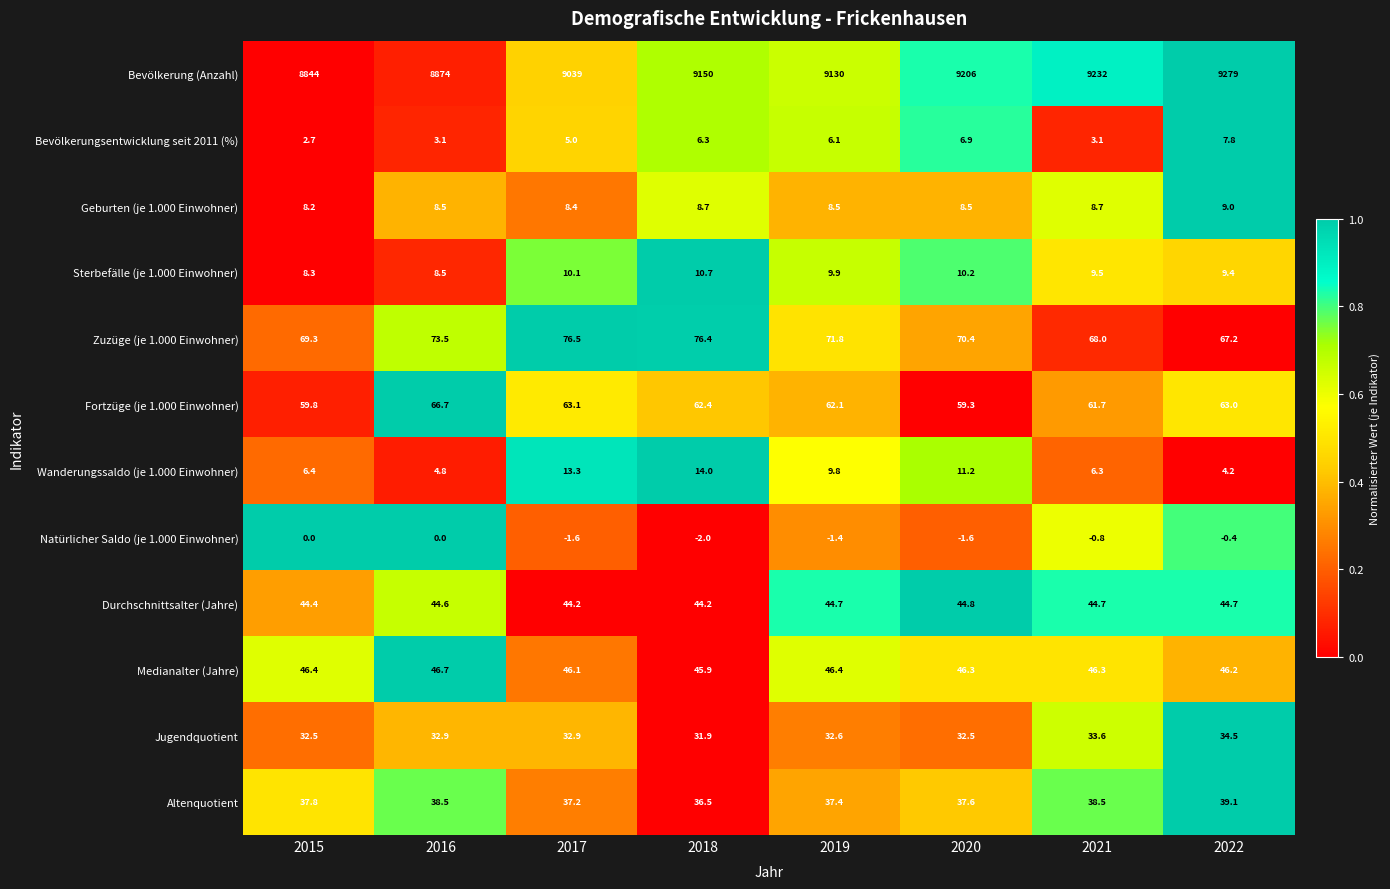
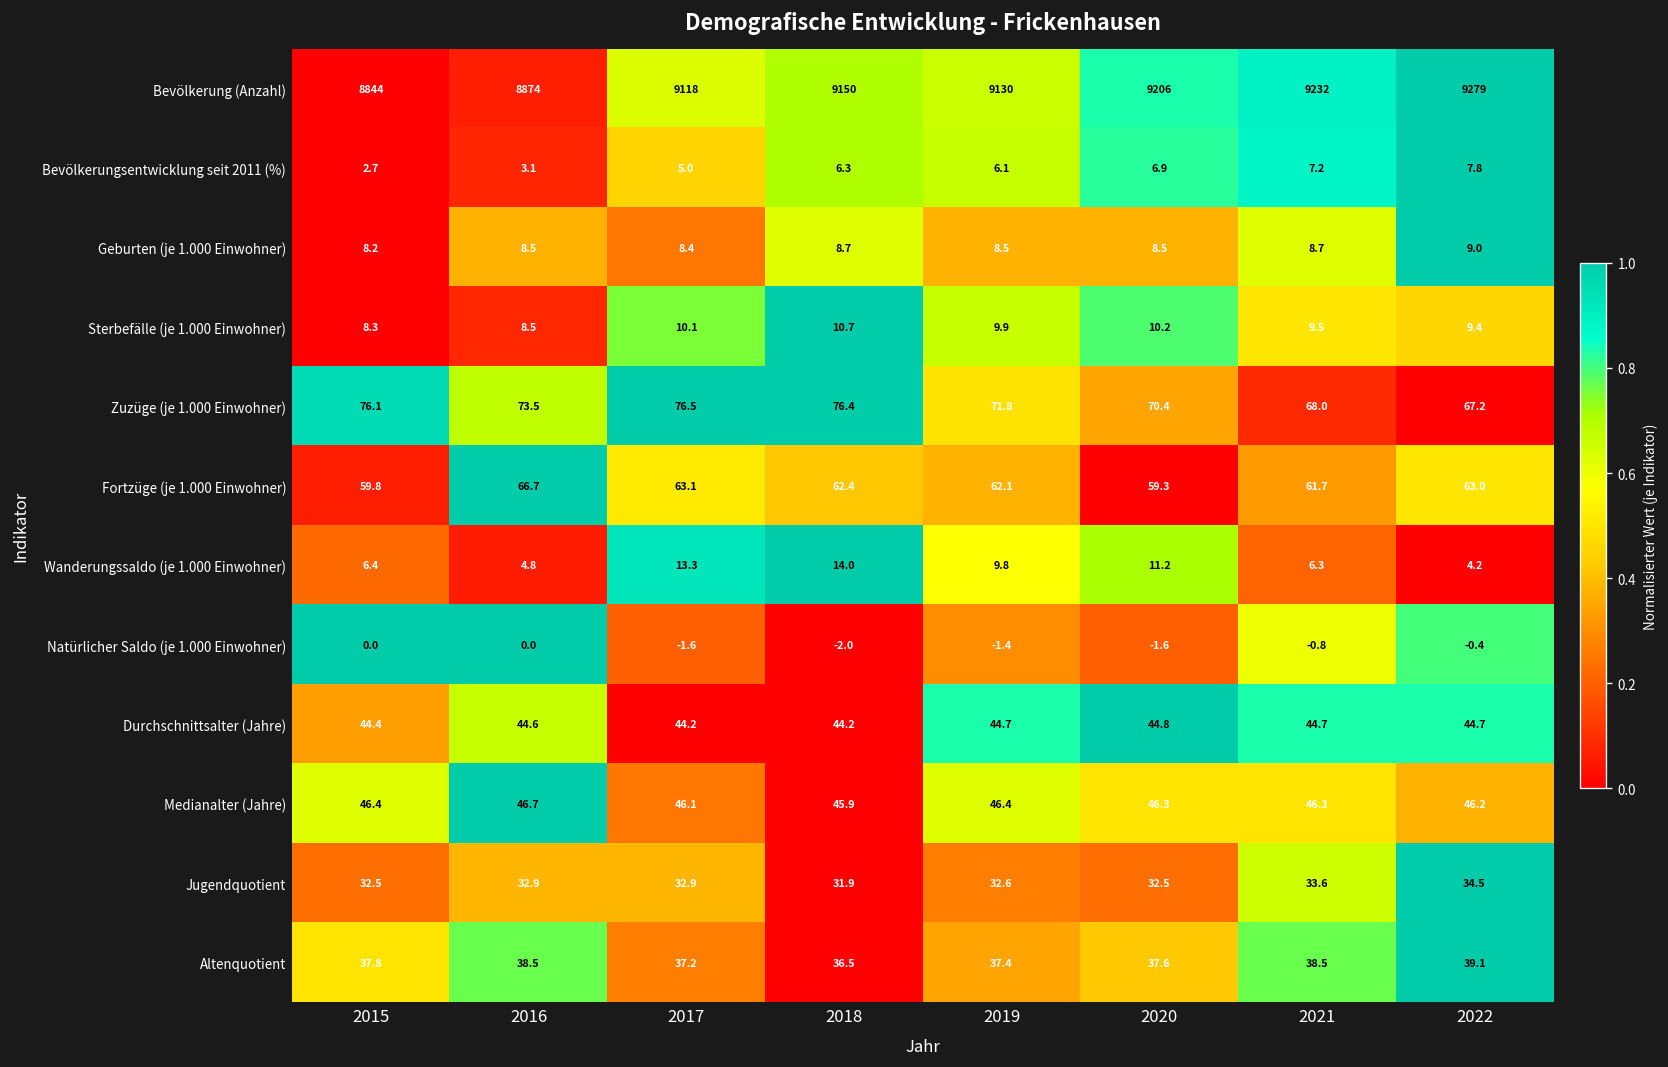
Bevölkerung (Anzahl), 2017: 9039 -> 9118
Bevölkerungsentwicklung seit 2011 (%), 2021: 3.1 -> 7.2
Zuzüge (je 1.000 Einwohner), 2015: 69.3 -> 76.1
